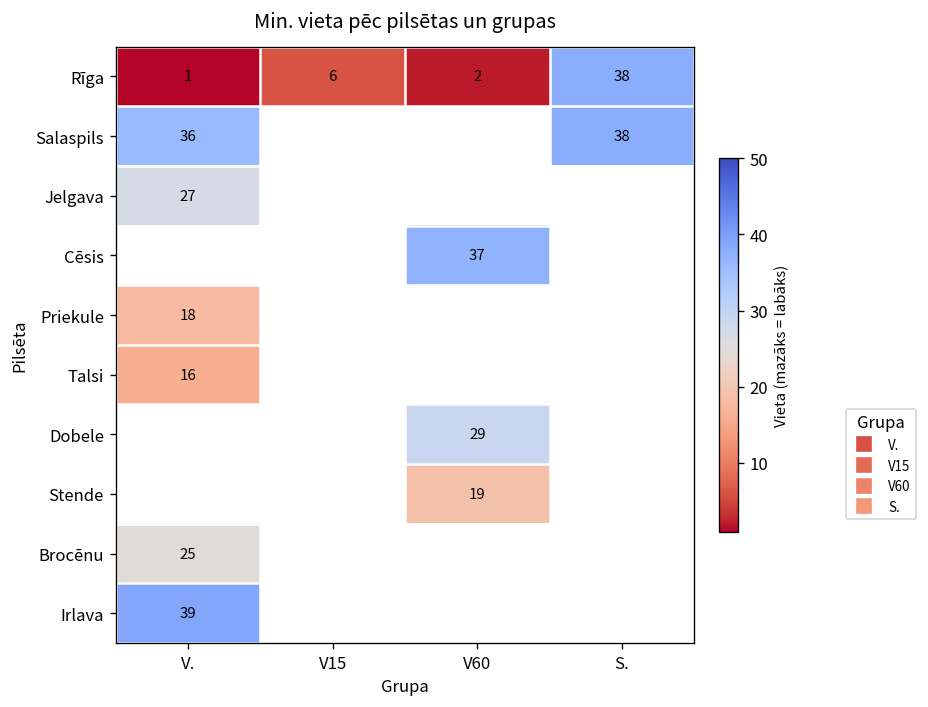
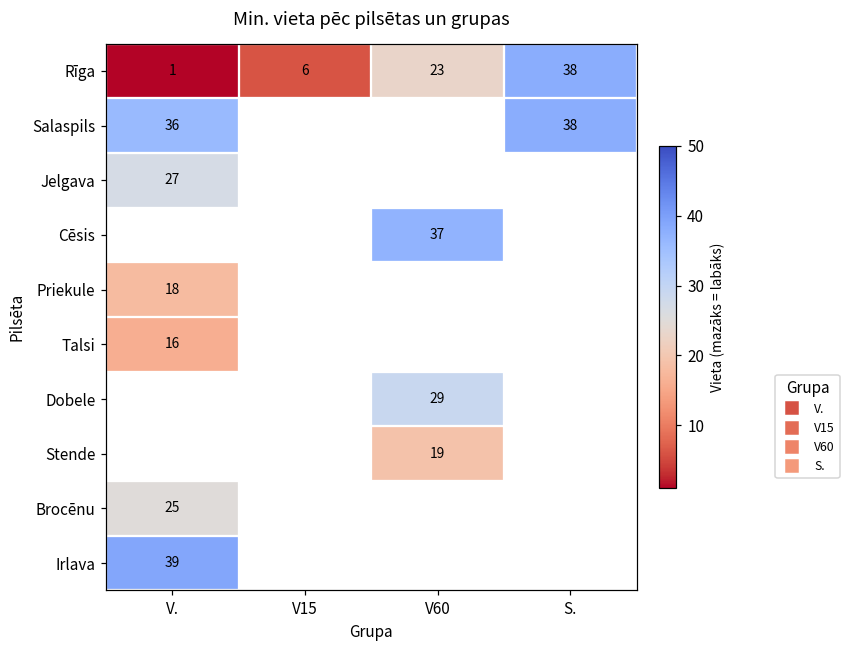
Rīga, V60: 2 -> 23
